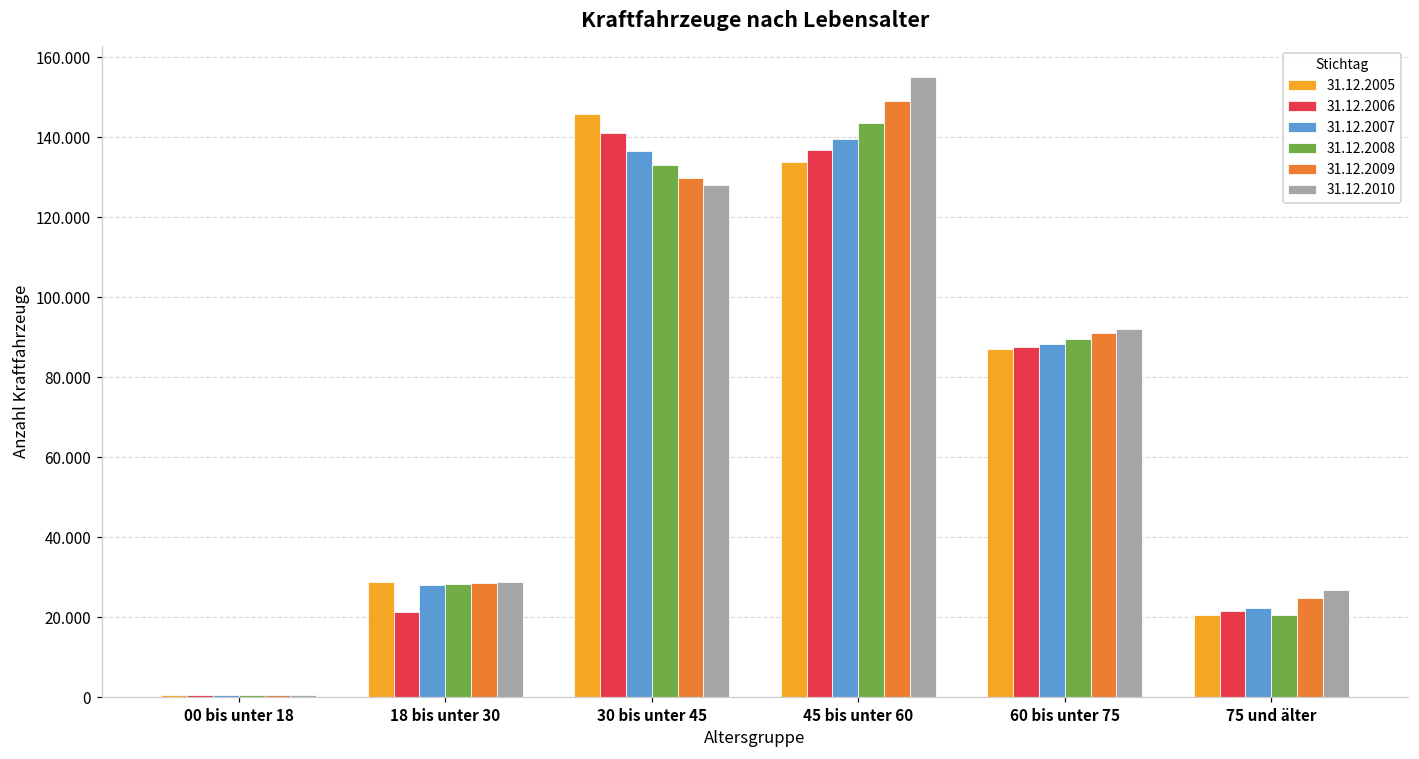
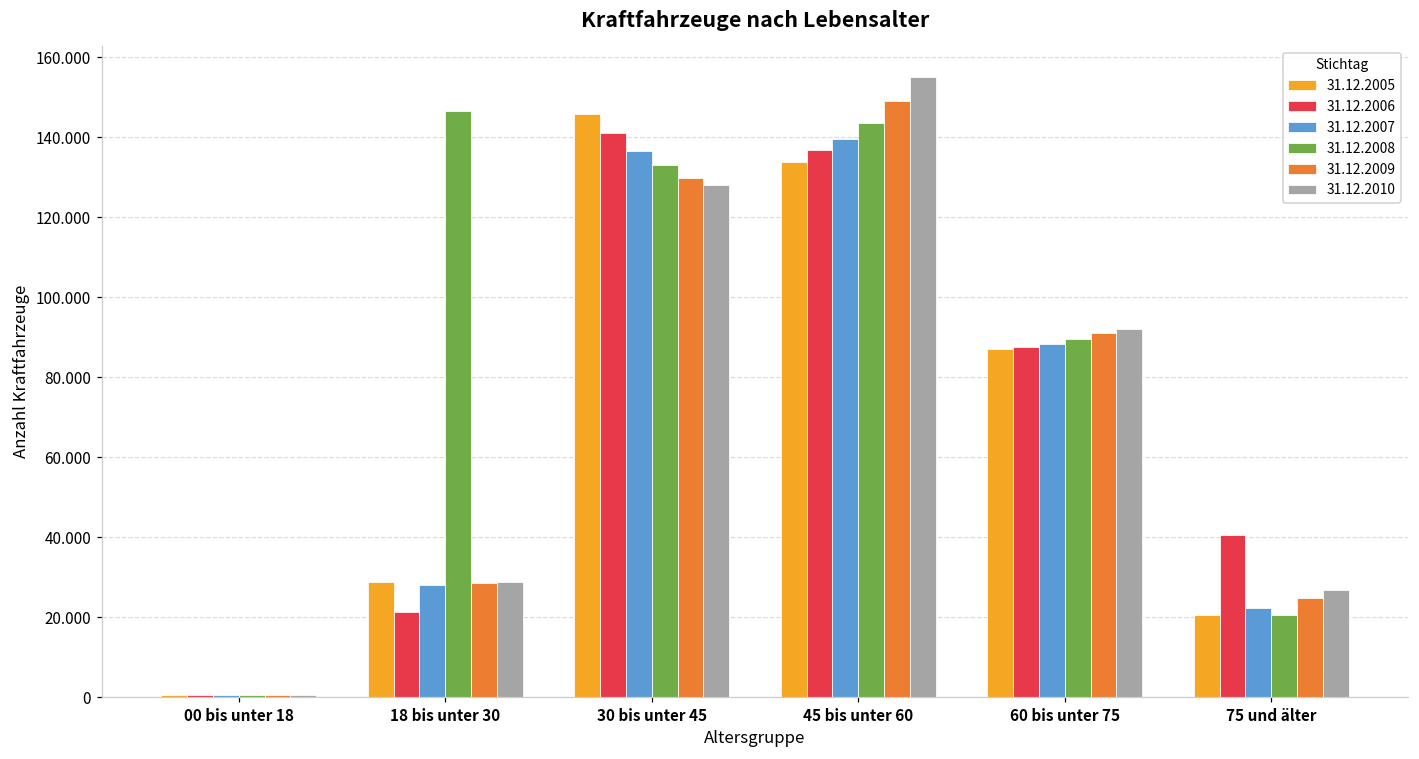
31.12.2008, 18 bis unter 30: 28 -> 147
31.12.2006, 75 und älter: 22 -> 41
